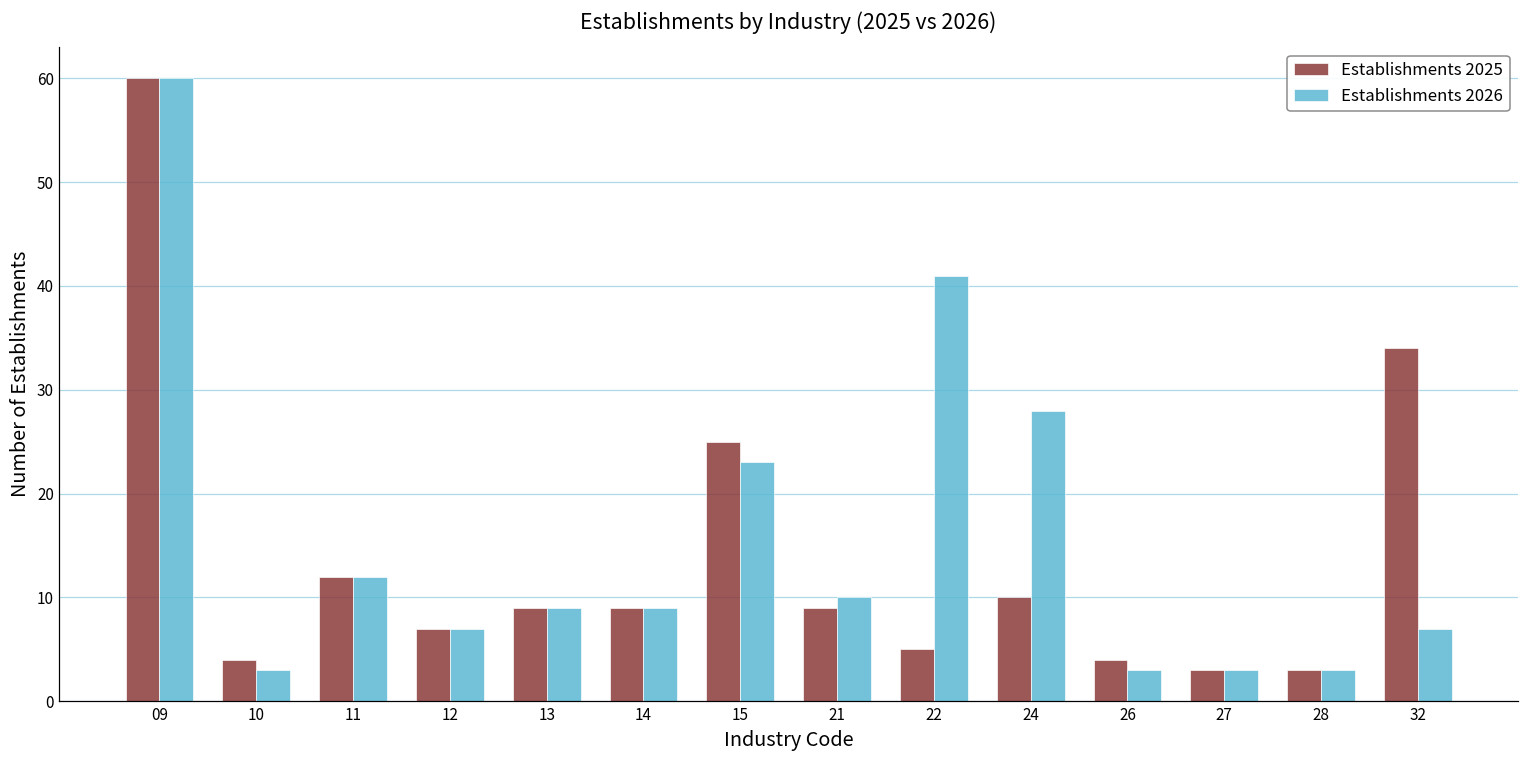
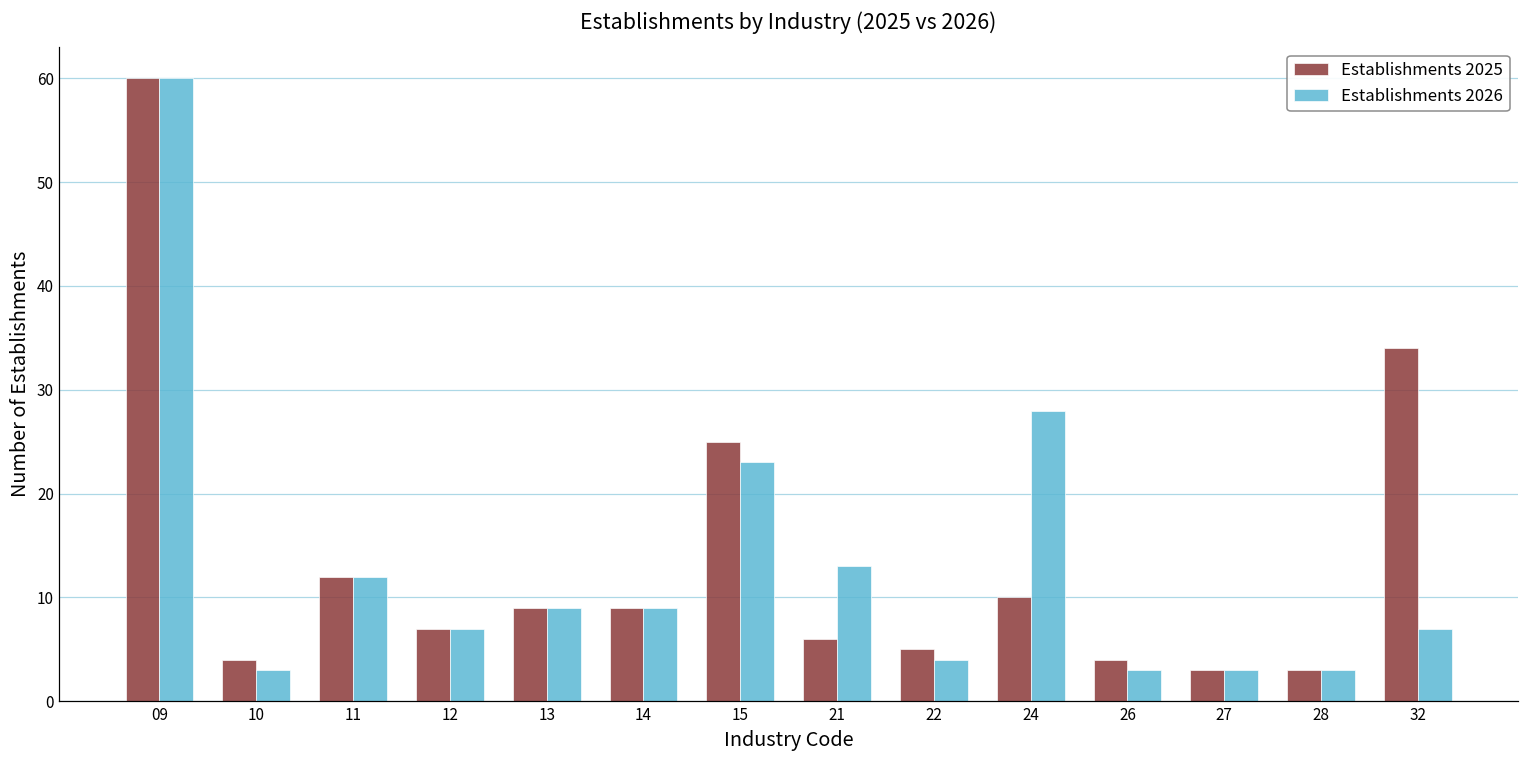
Establishments 2025, 21: 9 -> 6
Establishments 2026, 21: 10 -> 13
Establishments 2026, 22: 41 -> 4
